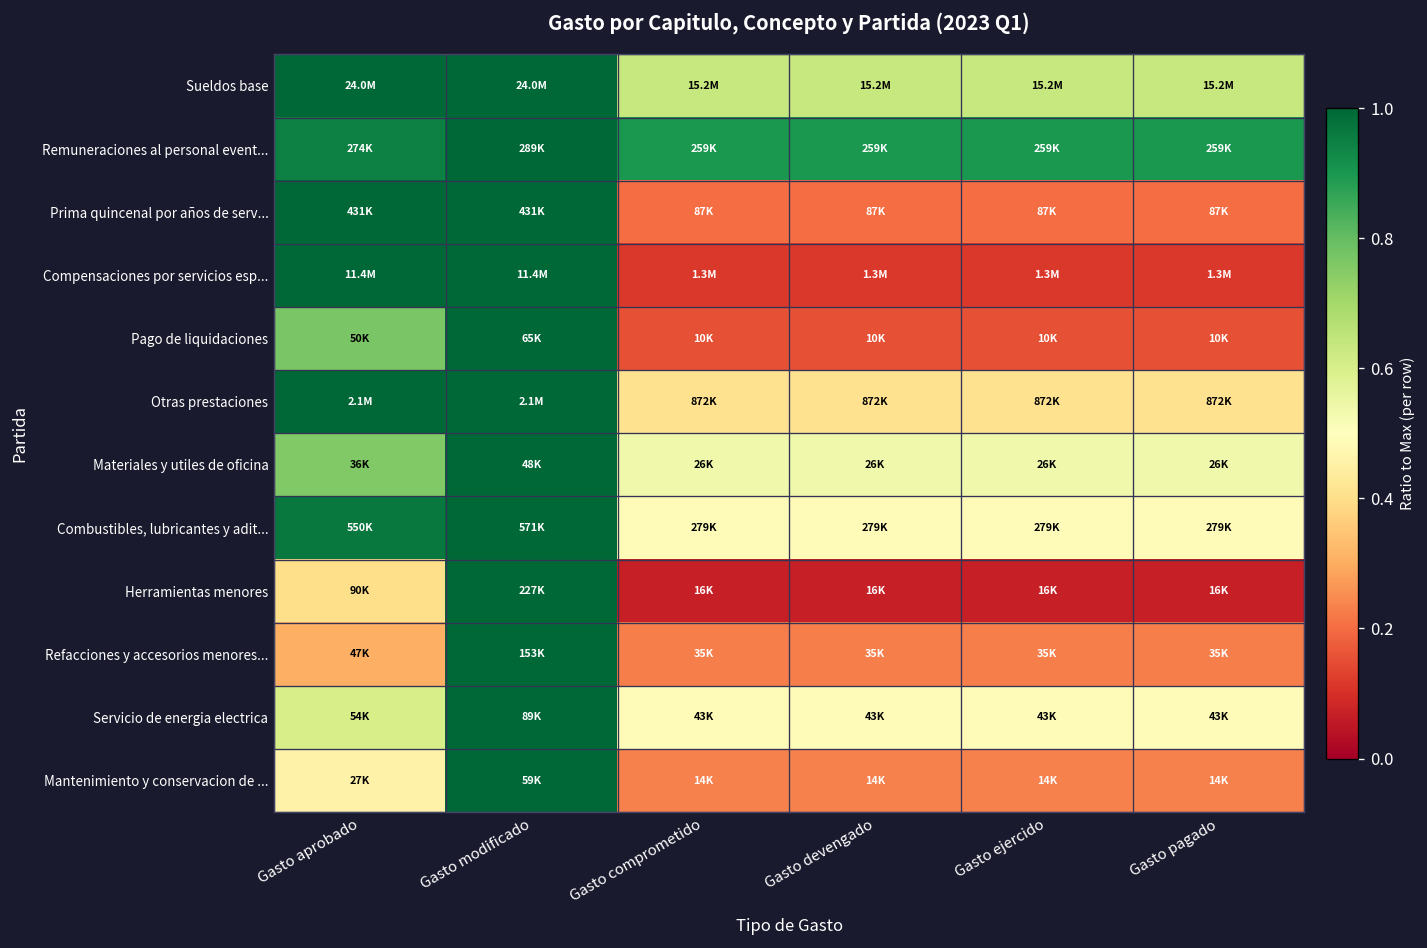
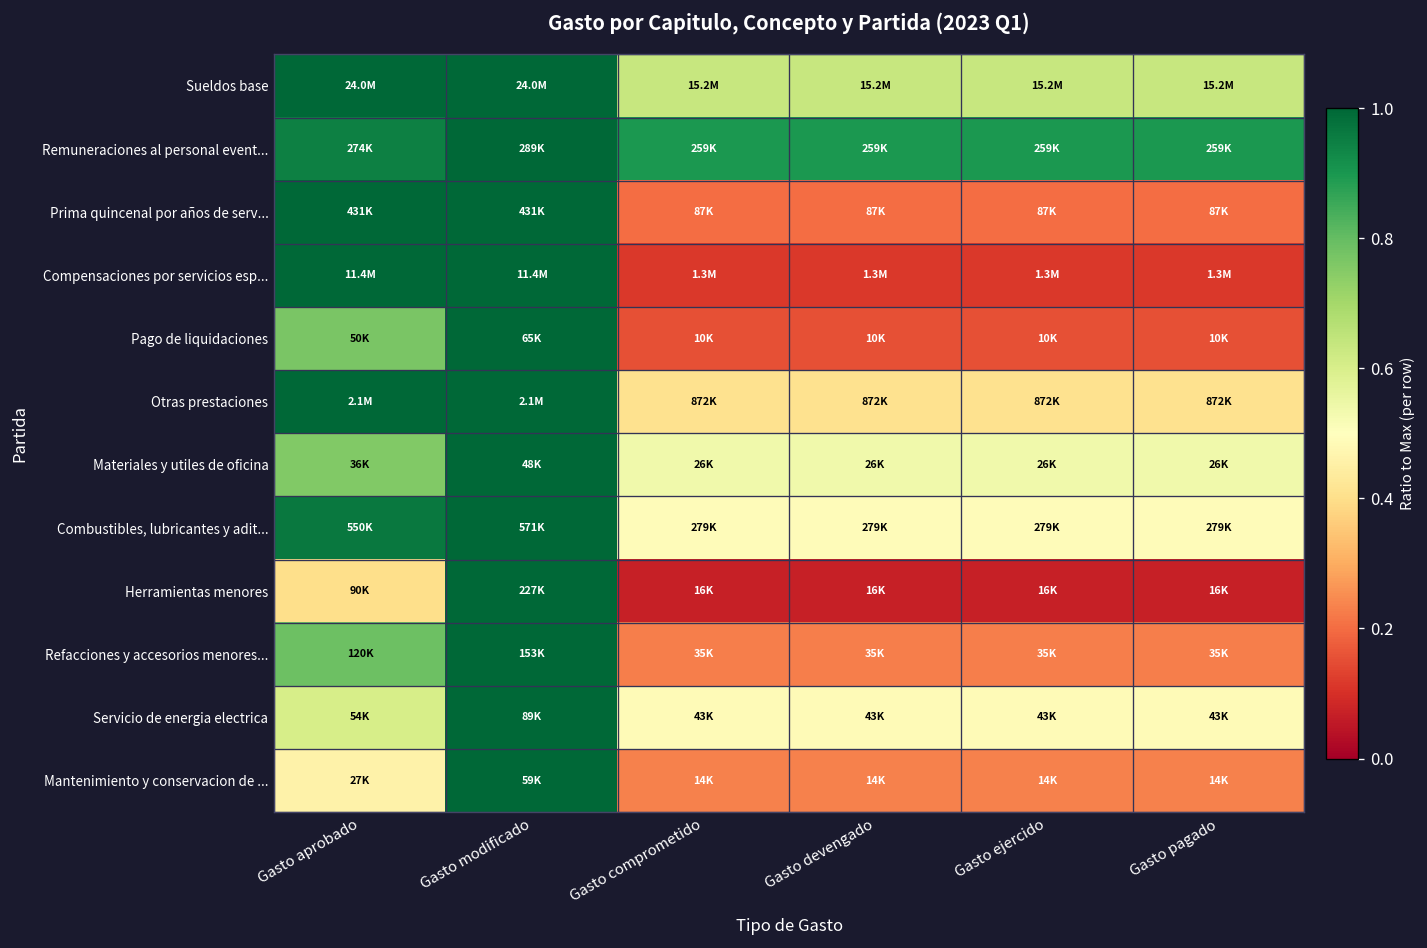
Refacciones y accesorios menores..., Gasto aprobado: 47K -> 120K
